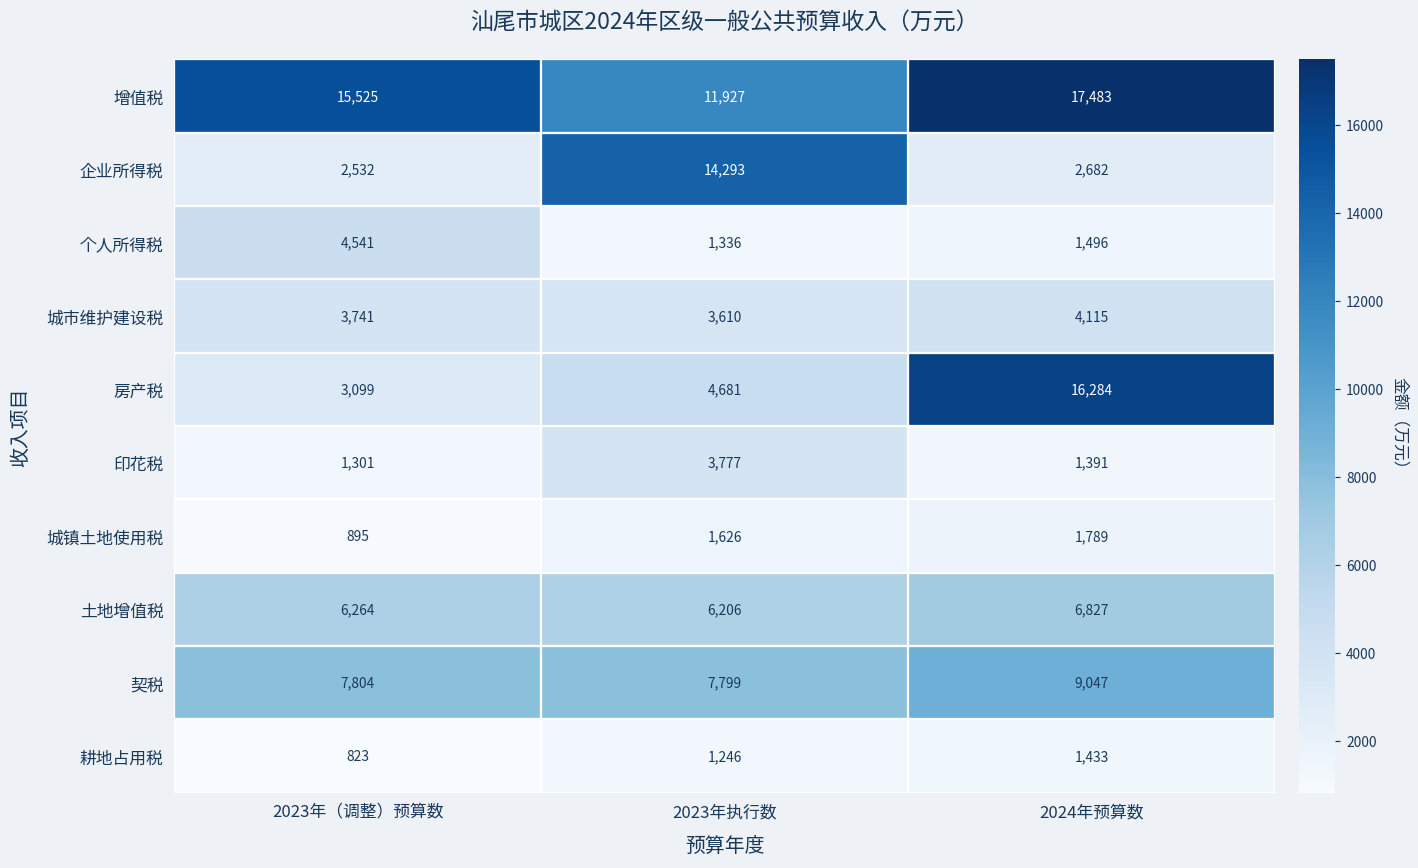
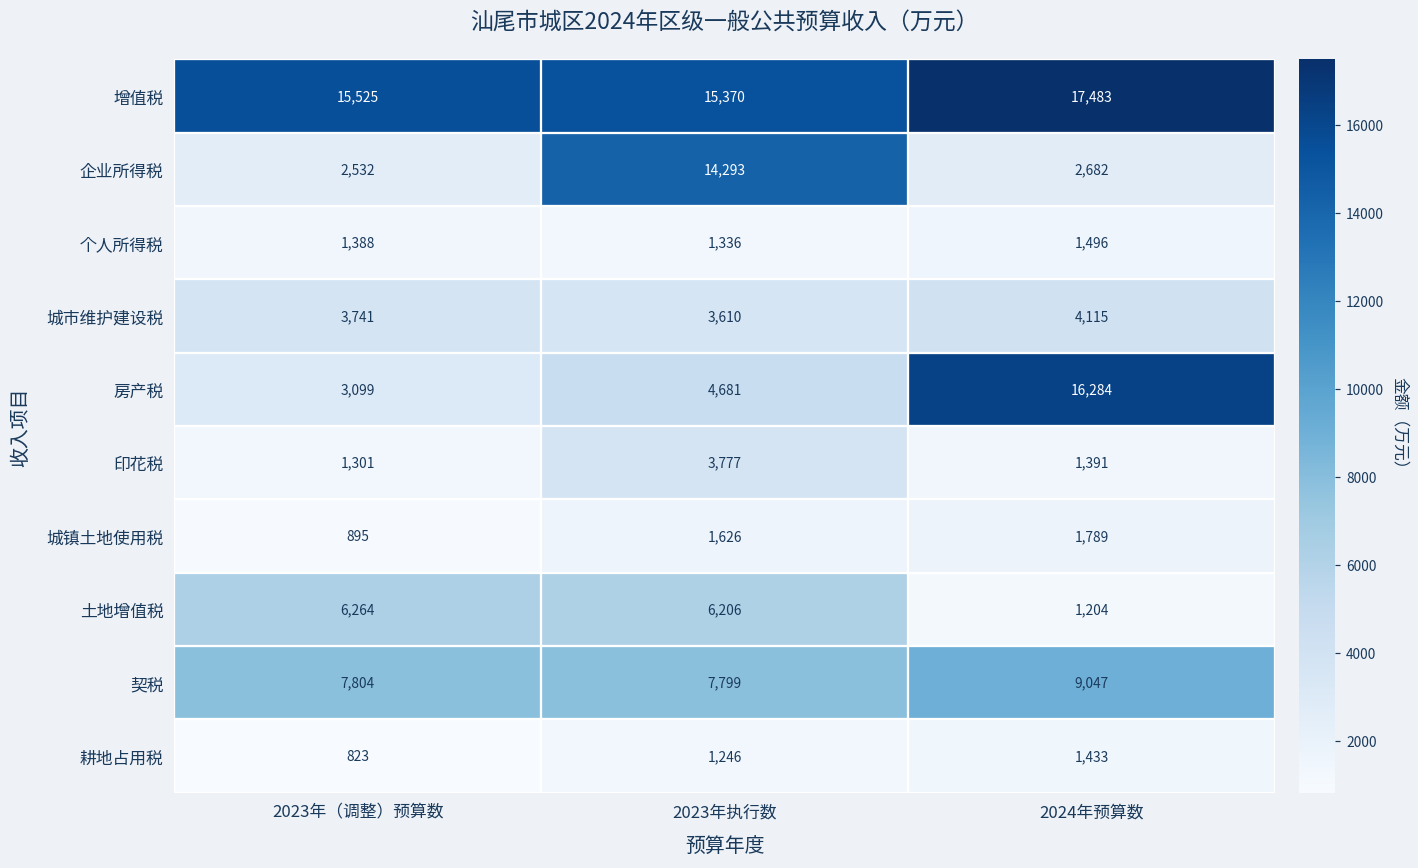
增值税, 2023年执行数: 11,927 -> 15,370
个人所得税, 2023年（调整）预算数: 4,541 -> 1,388
土地增值税, 2024年预算数: 6,827 -> 1,204
